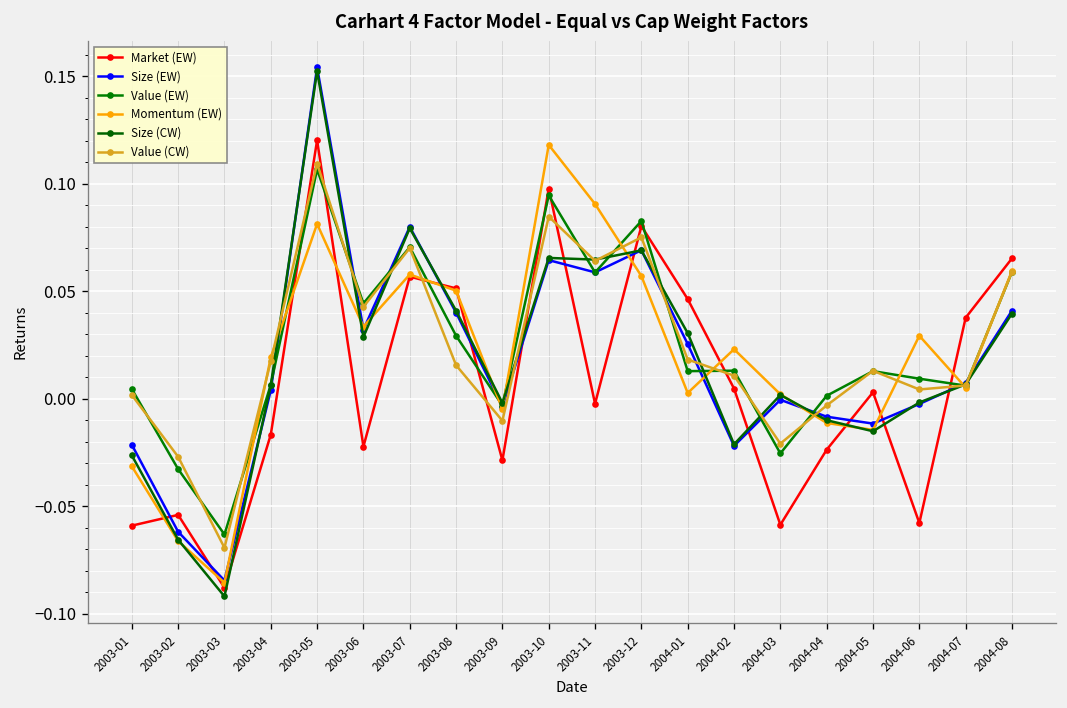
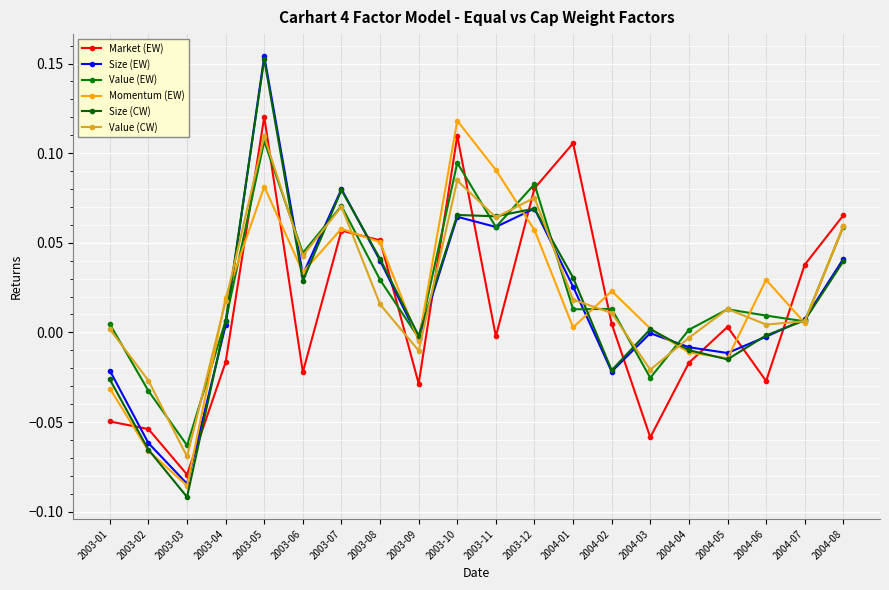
Market (EW), 2003-01: -0.059 -> -0.050
Market (EW), 2003-03: -0.088 -> -0.079
Market (EW), 2003-10: 0.098 -> 0.110
Market (EW), 2004-01: 0.046 -> 0.106
Market (EW), 2004-04: -0.024 -> -0.017
Market (EW), 2004-06: -0.058 -> -0.027
